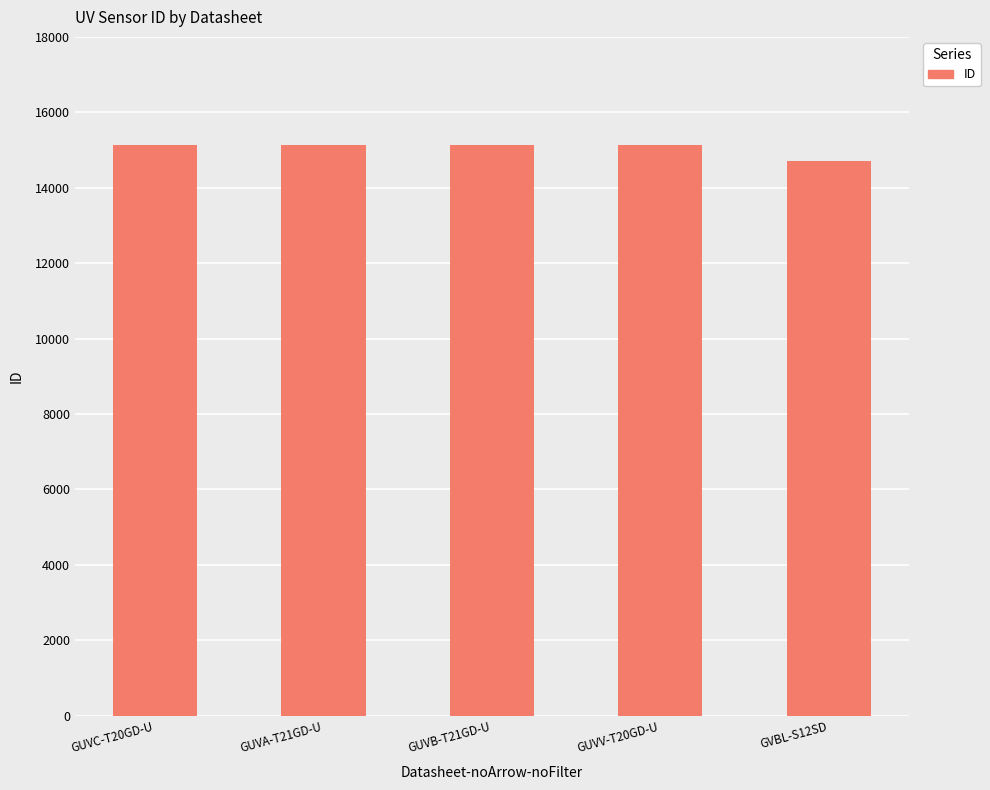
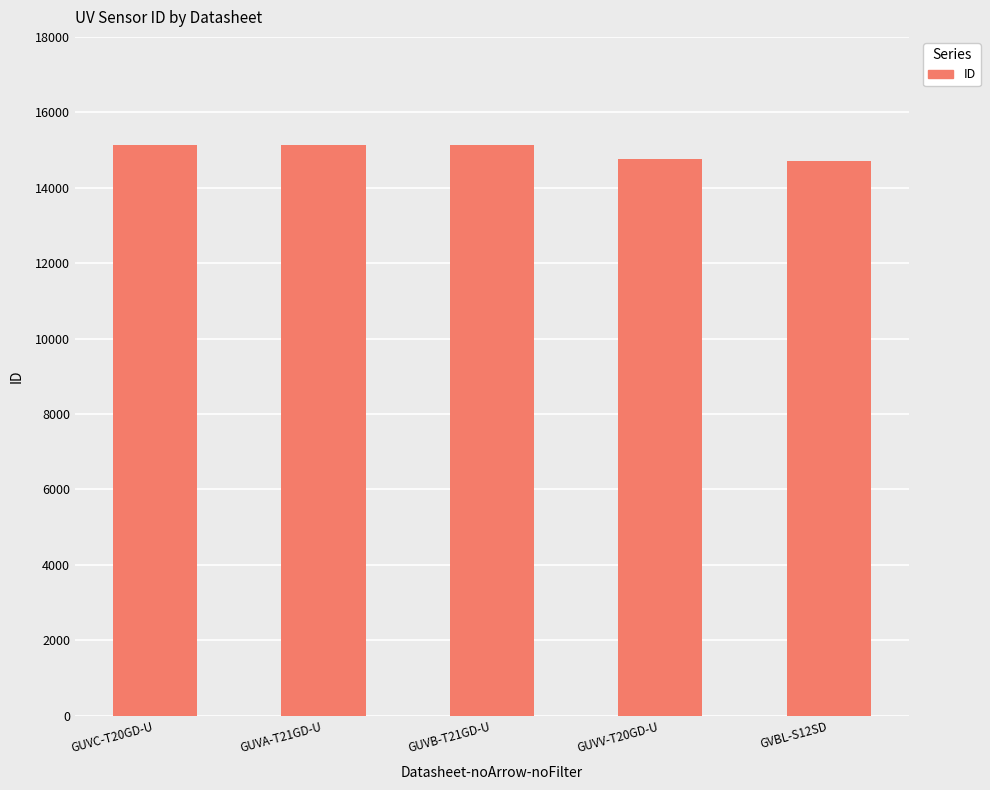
GUVV-T20GD-U: 15100 -> 14800
